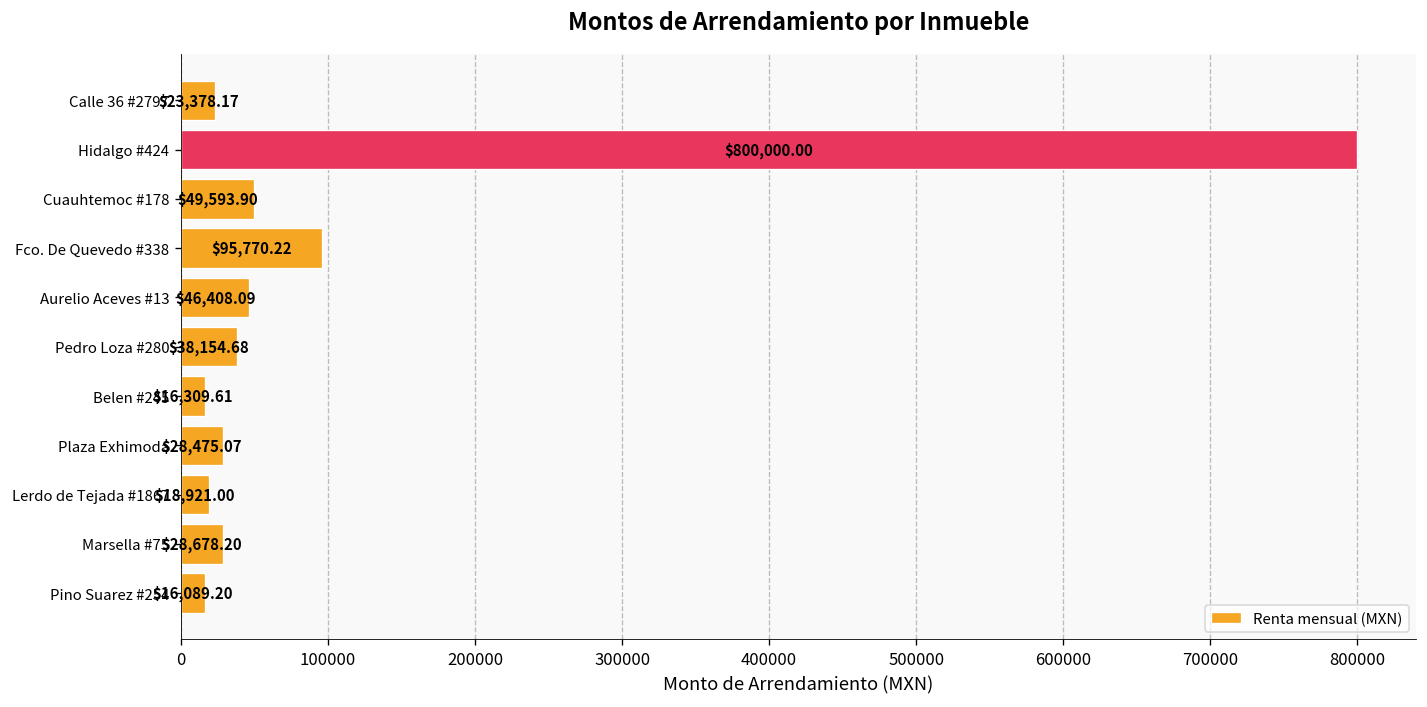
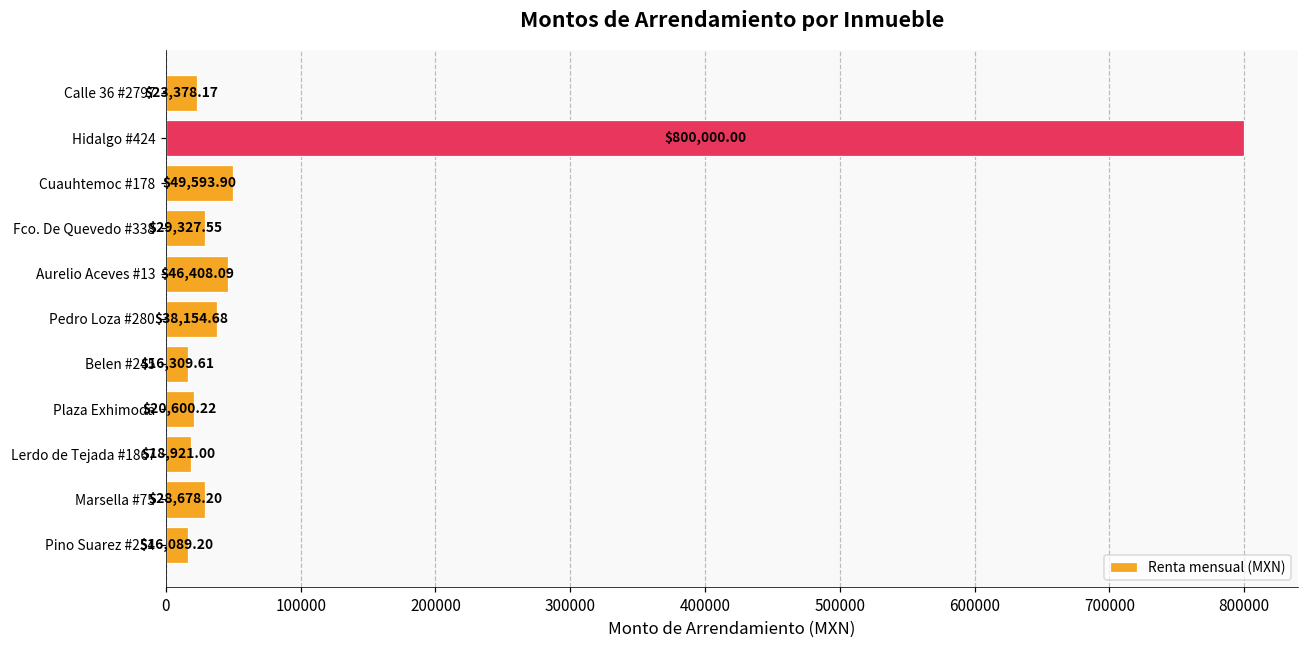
Fco. De Quevedo #338: $95,770.22 -> $29,327.55
Plaza Exhimoda: $28,475.07 -> $20,600.22
